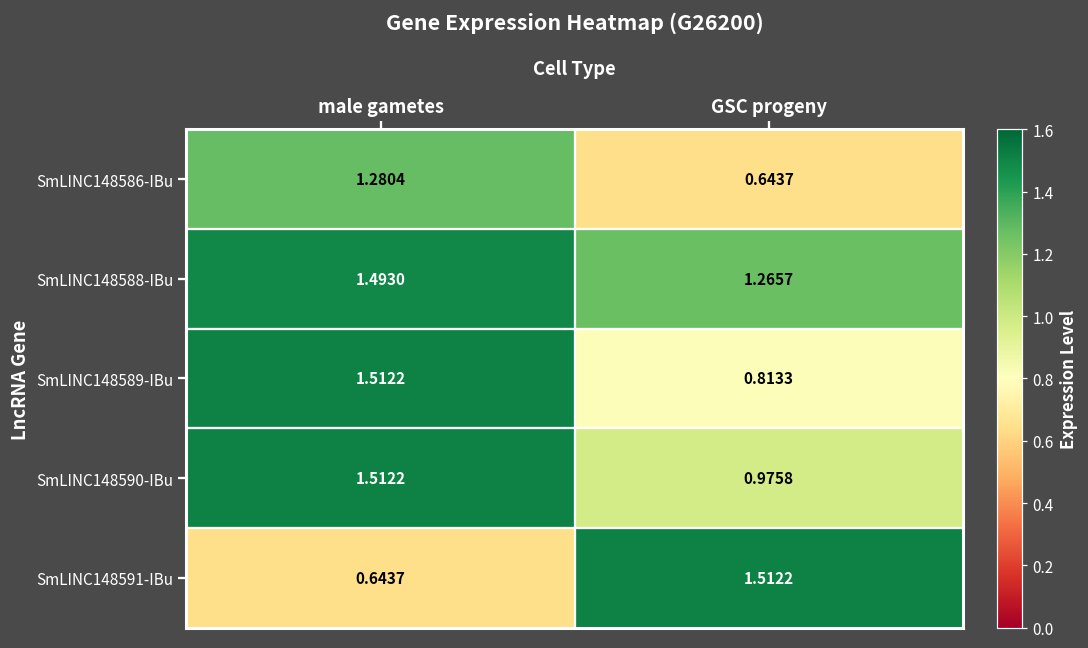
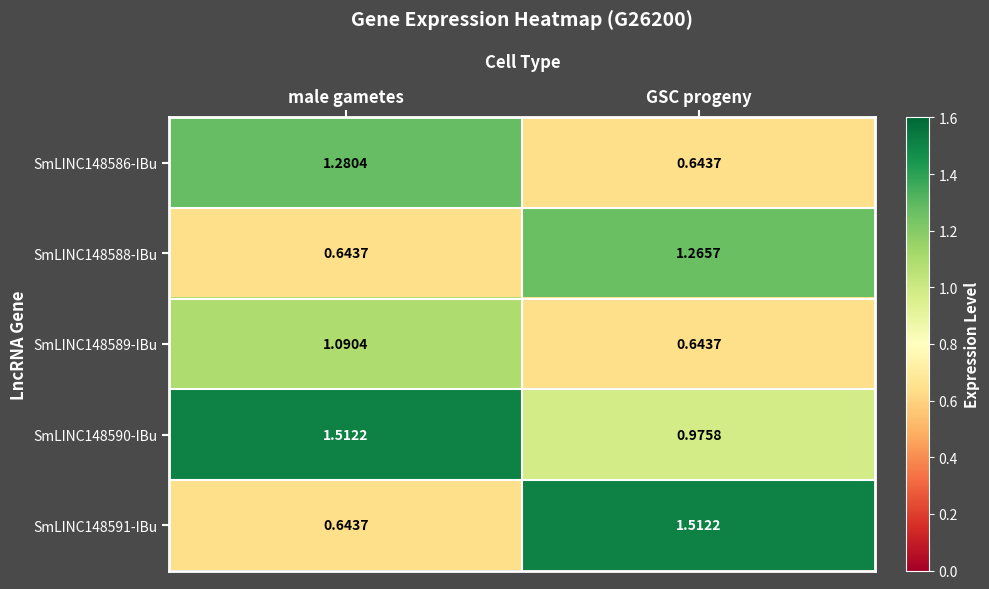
SmLINC148588-IBu, male gametes: 1.4930 -> 0.6437
SmLINC148589-IBu, male gametes: 1.5122 -> 1.0904
SmLINC148589-IBu, GSC progeny: 0.8133 -> 0.6437
